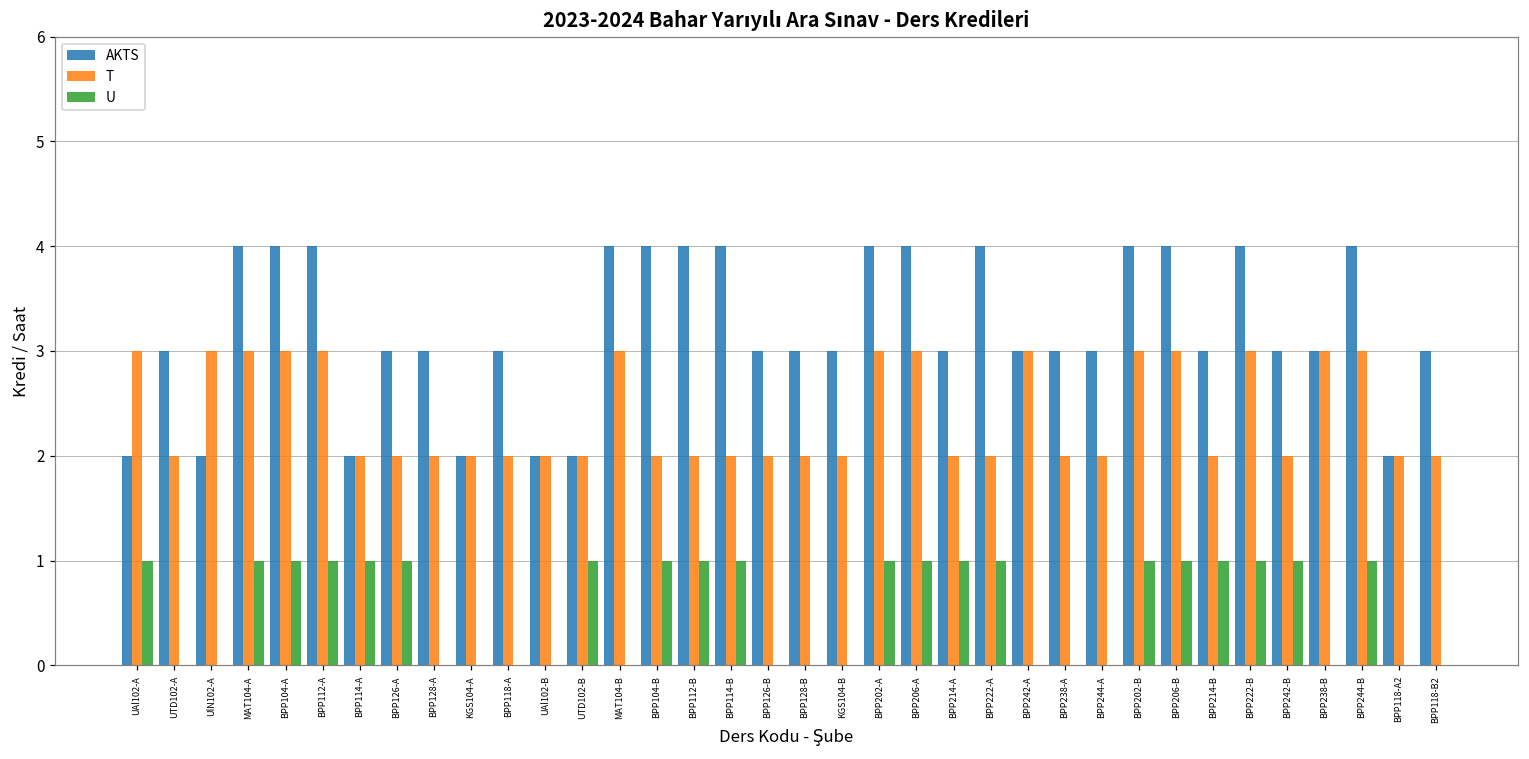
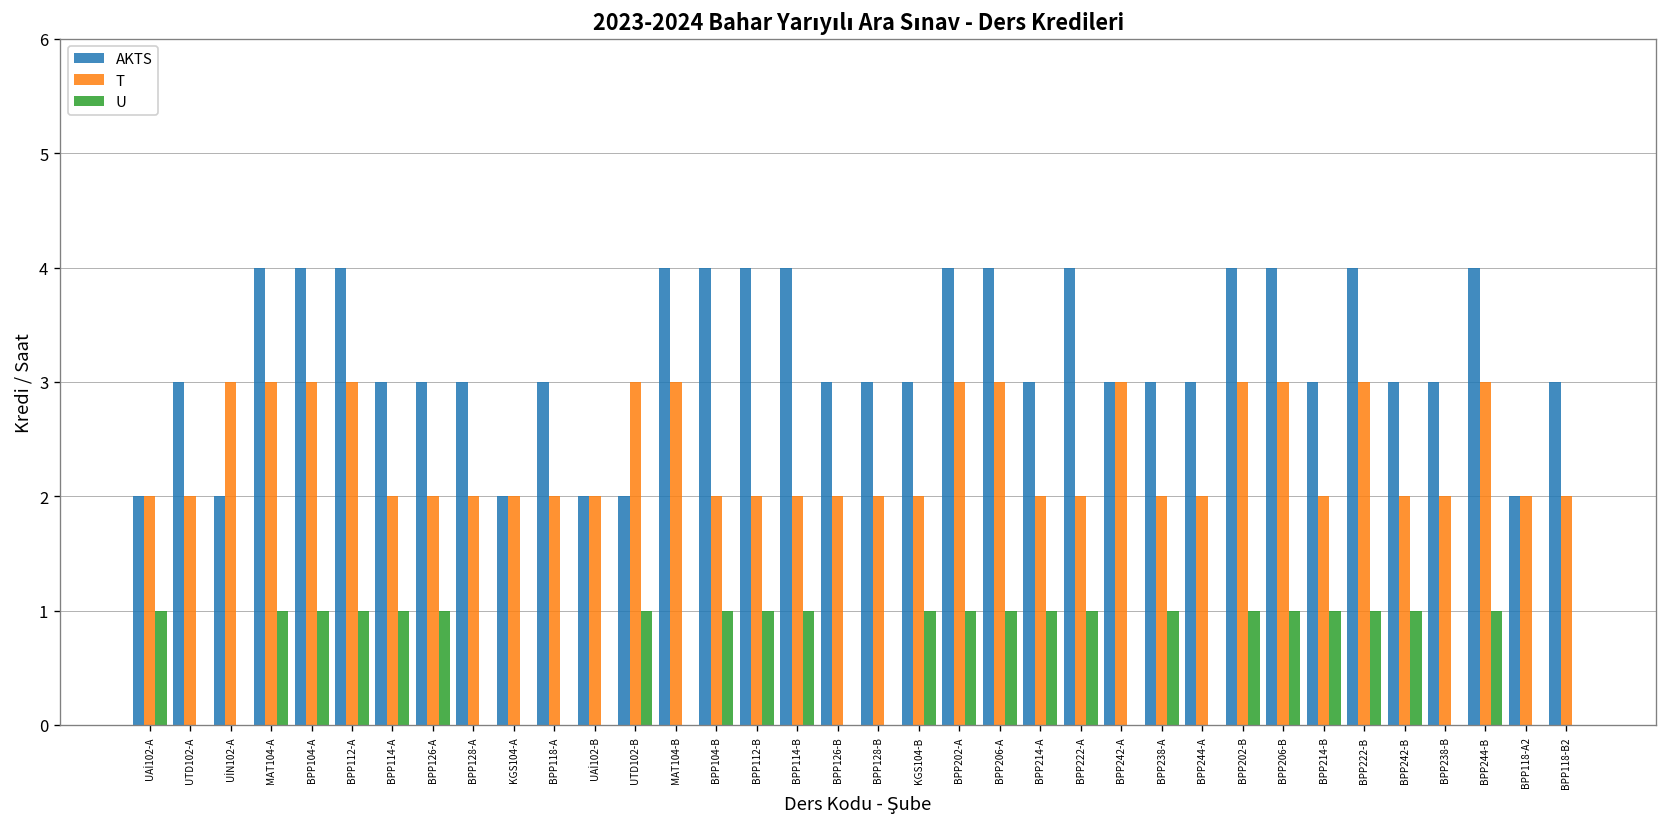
T, UAİ102-A: 3 -> 2
AKTS, BPP114-A: 2 -> 3
T, UTD102-B: 2 -> 3
U, KGS104-B: 0 -> 1
U, BPP238-A: 0 -> 1
T, BPP238-B: 3 -> 2
